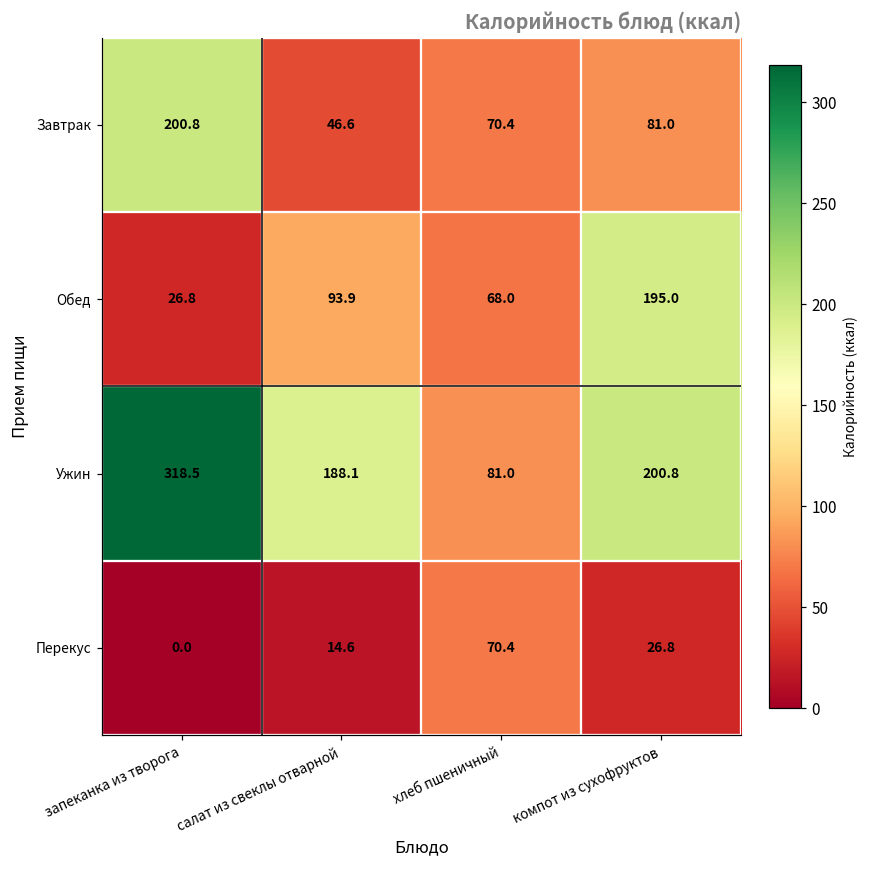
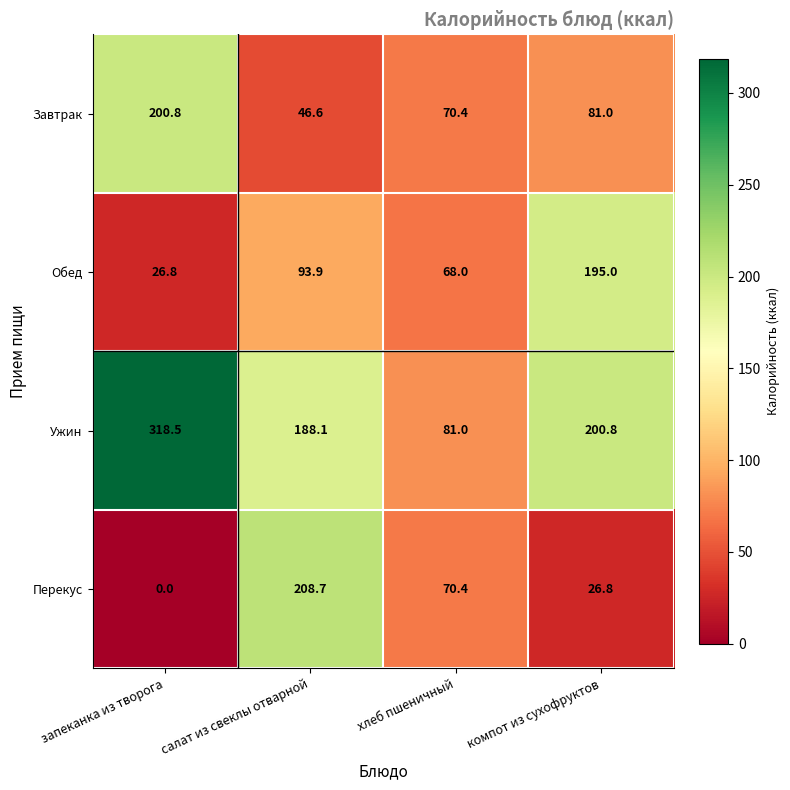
Перекус, салат из свеклы отварной: 14.6 -> 208.7
